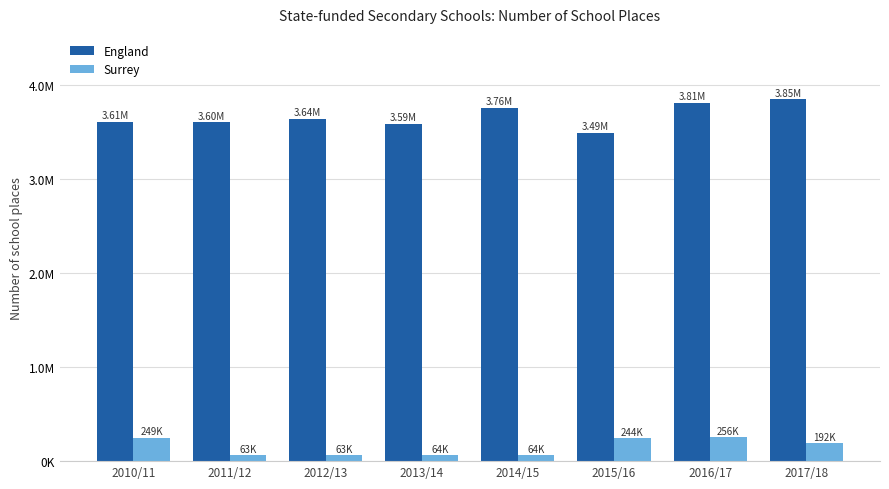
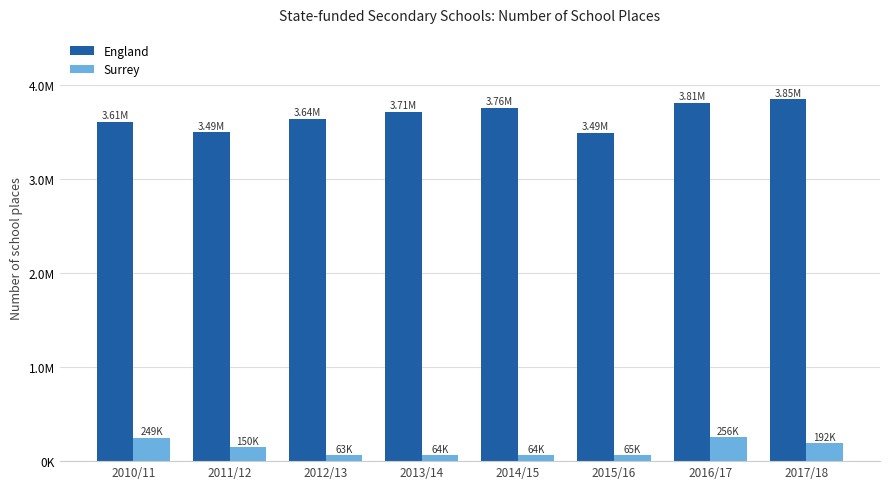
England, 2011/12: 3.60M -> 3.49M
Surrey, 2011/12: 63K -> 150K
England, 2013/14: 3.59M -> 3.71M
Surrey, 2015/16: 244K -> 65K
